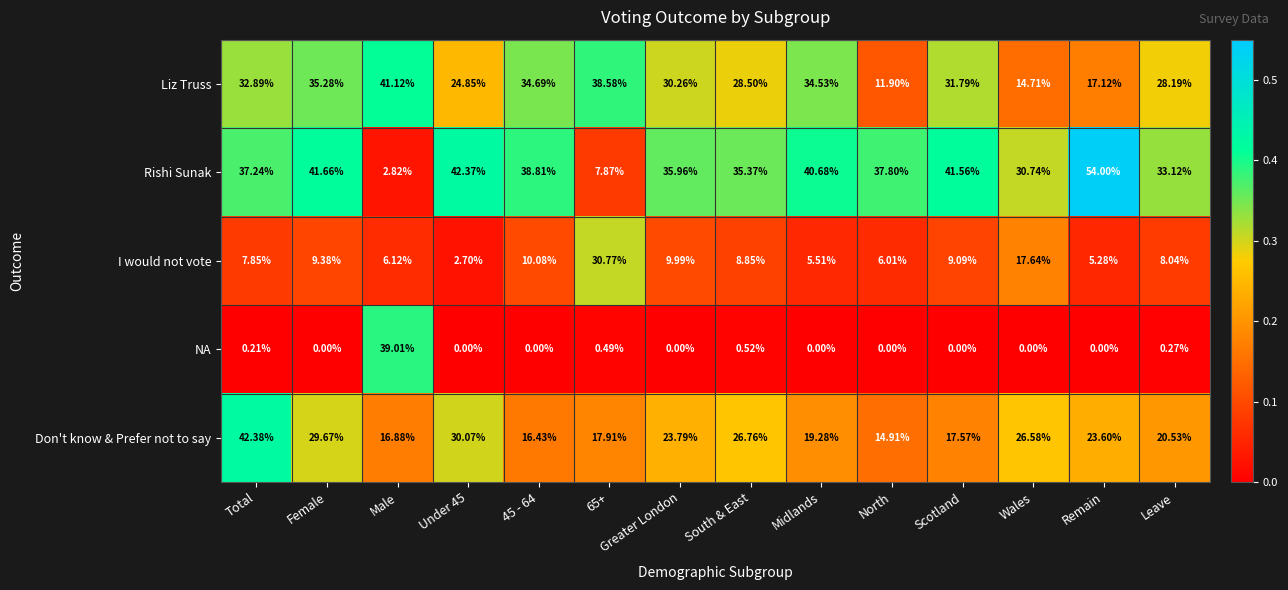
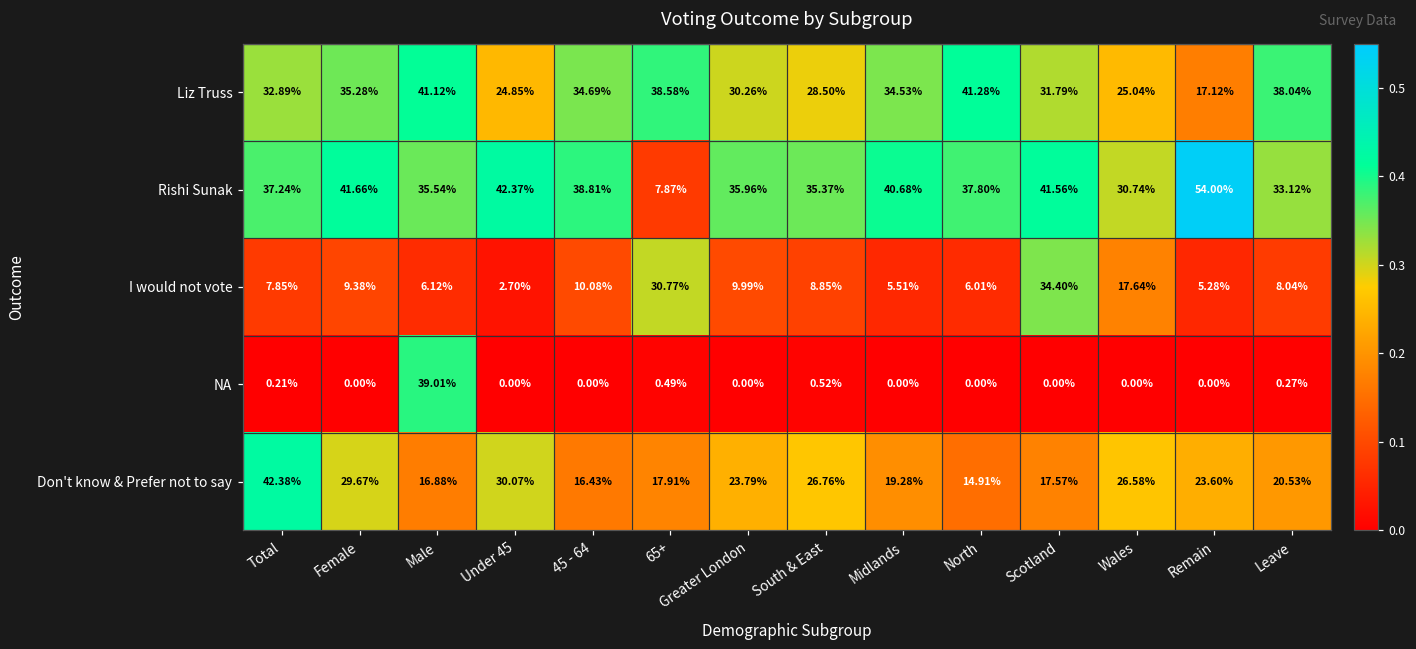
Liz Truss, North: 11.90% -> 41.28%
Liz Truss, Wales: 14.71% -> 25.04%
Liz Truss, Leave: 28.19% -> 38.04%
Rishi Sunak, Male: 2.82% -> 35.54%
I would not vote, Scotland: 9.09% -> 34.40%
